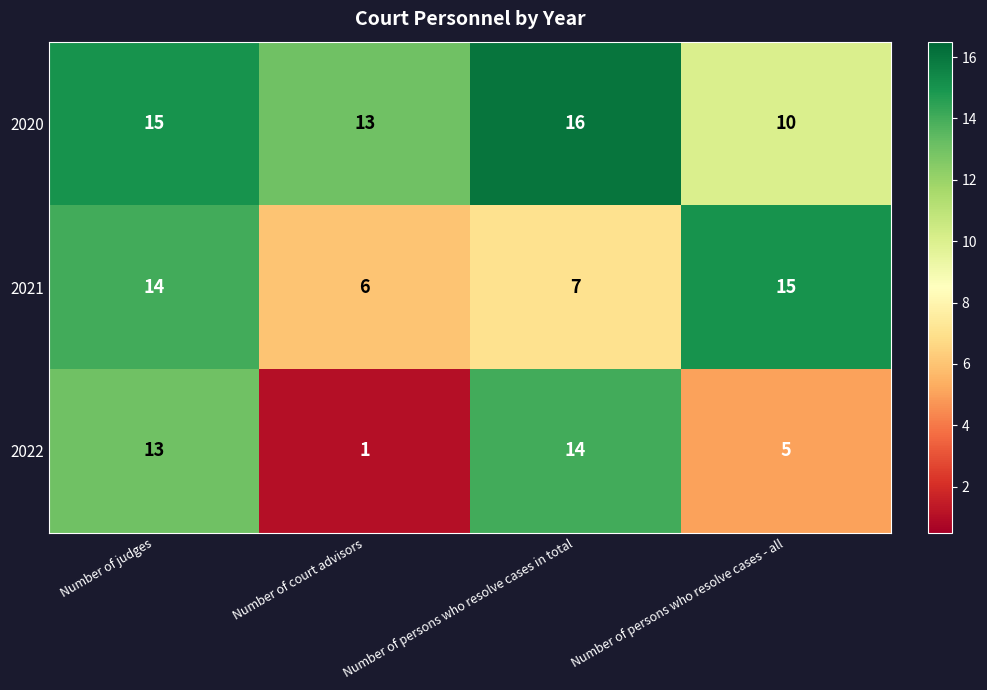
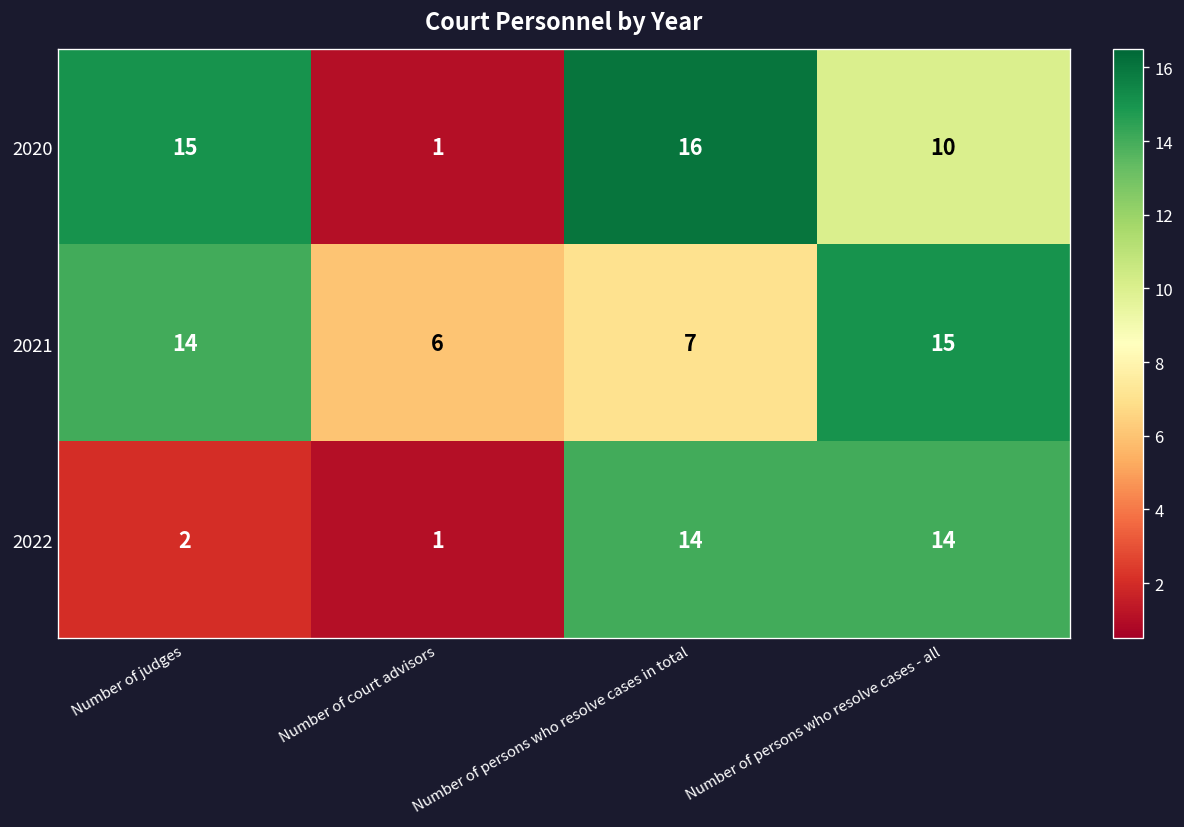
2020, Number of court advisors: 13 -> 1
2022, Number of judges: 13 -> 2
2022, Number of persons who resolve cases - all: 5 -> 14
